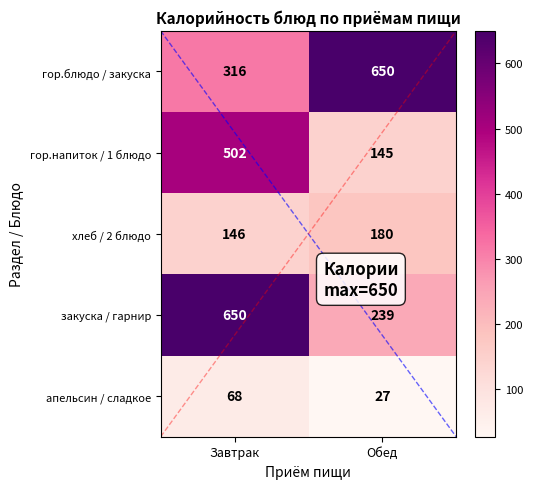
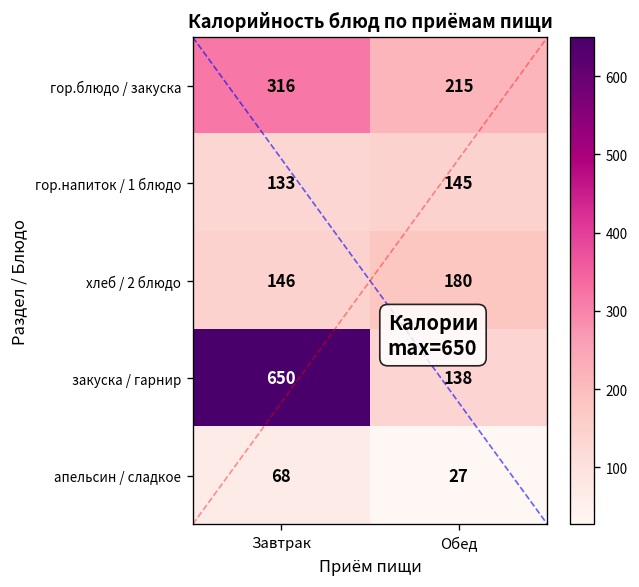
гор.блюдо / закуска, Обед: 650 -> 215
гор.напиток / 1 блюдо, Завтрак: 502 -> 133
закуска / гарнир, Обед: 239 -> 138
